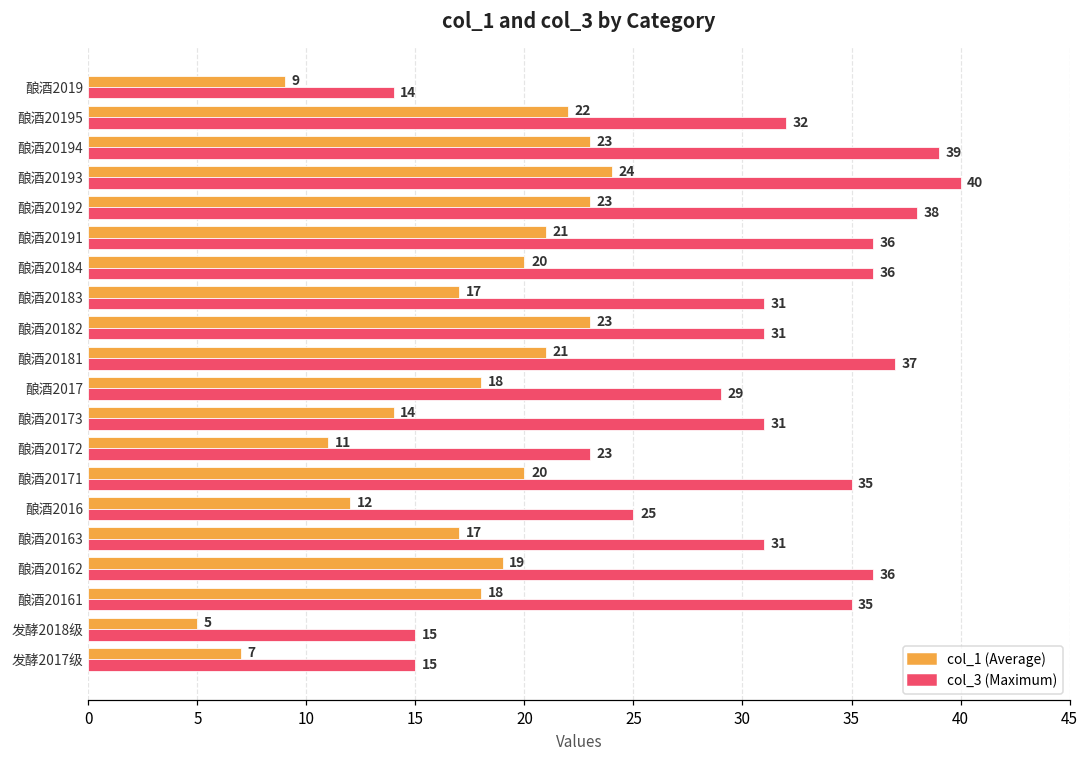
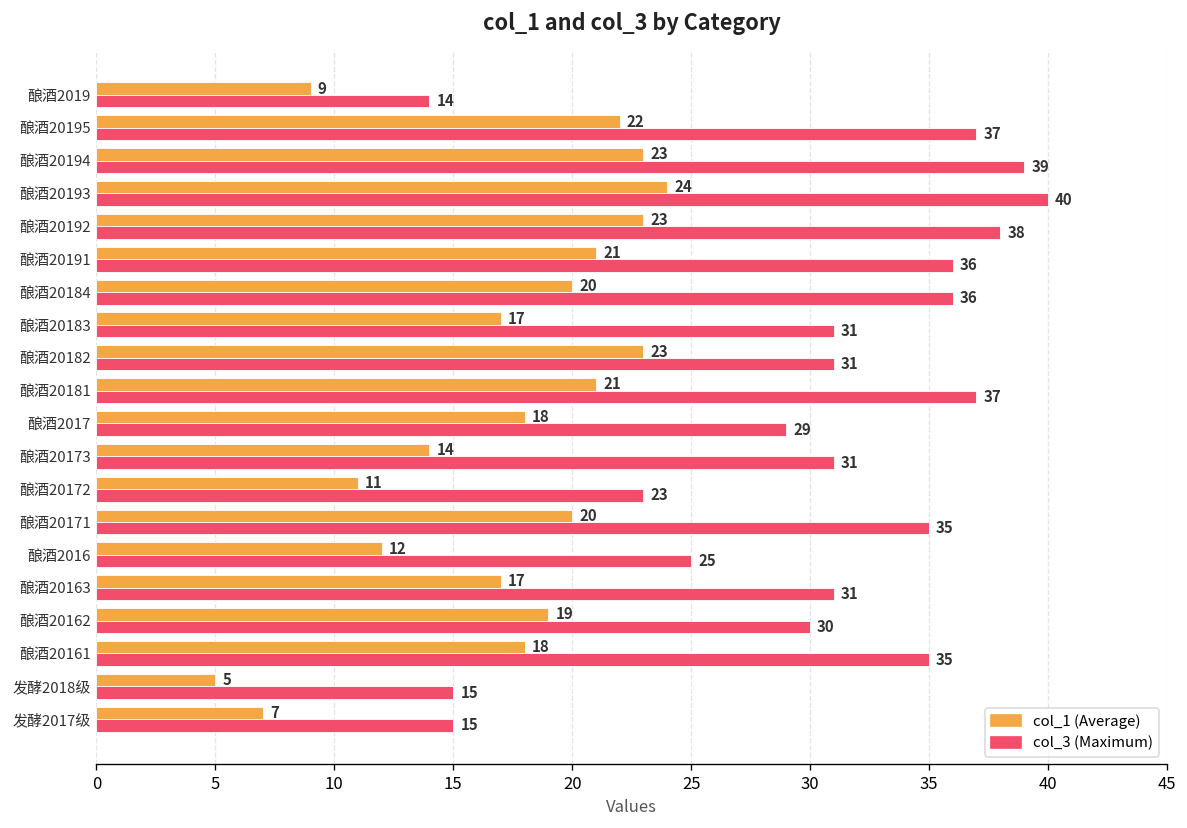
col_3 (Maximum), 酿酒20195: 32 -> 37
col_3 (Maximum), 酿酒20162: 36 -> 30
